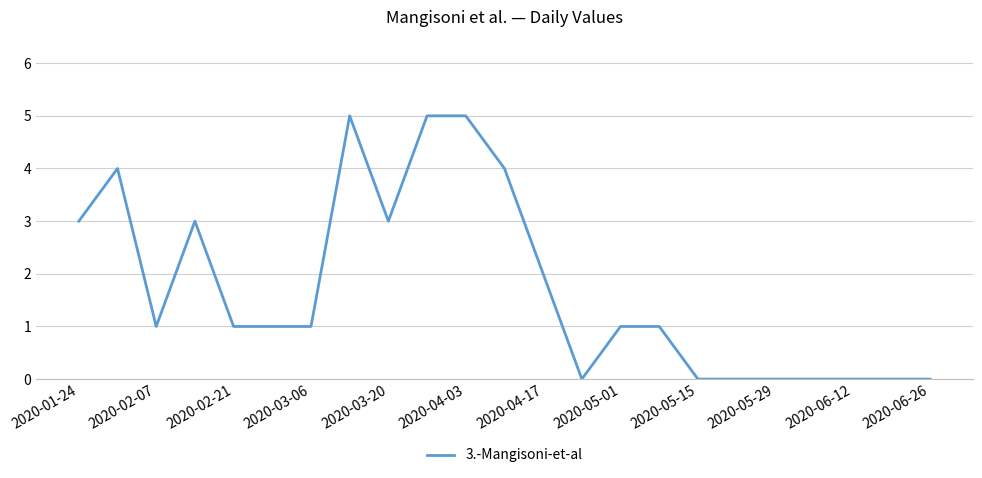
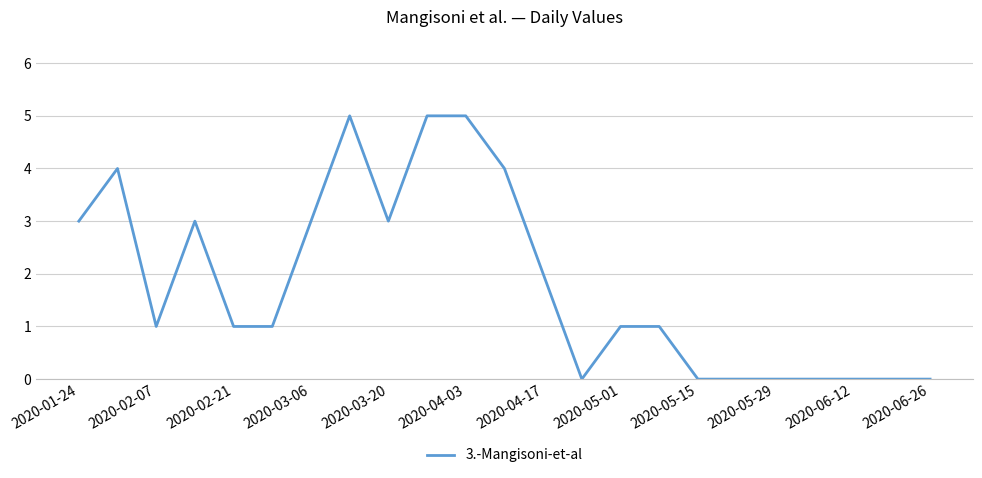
2020-03-06: 1 -> 3
